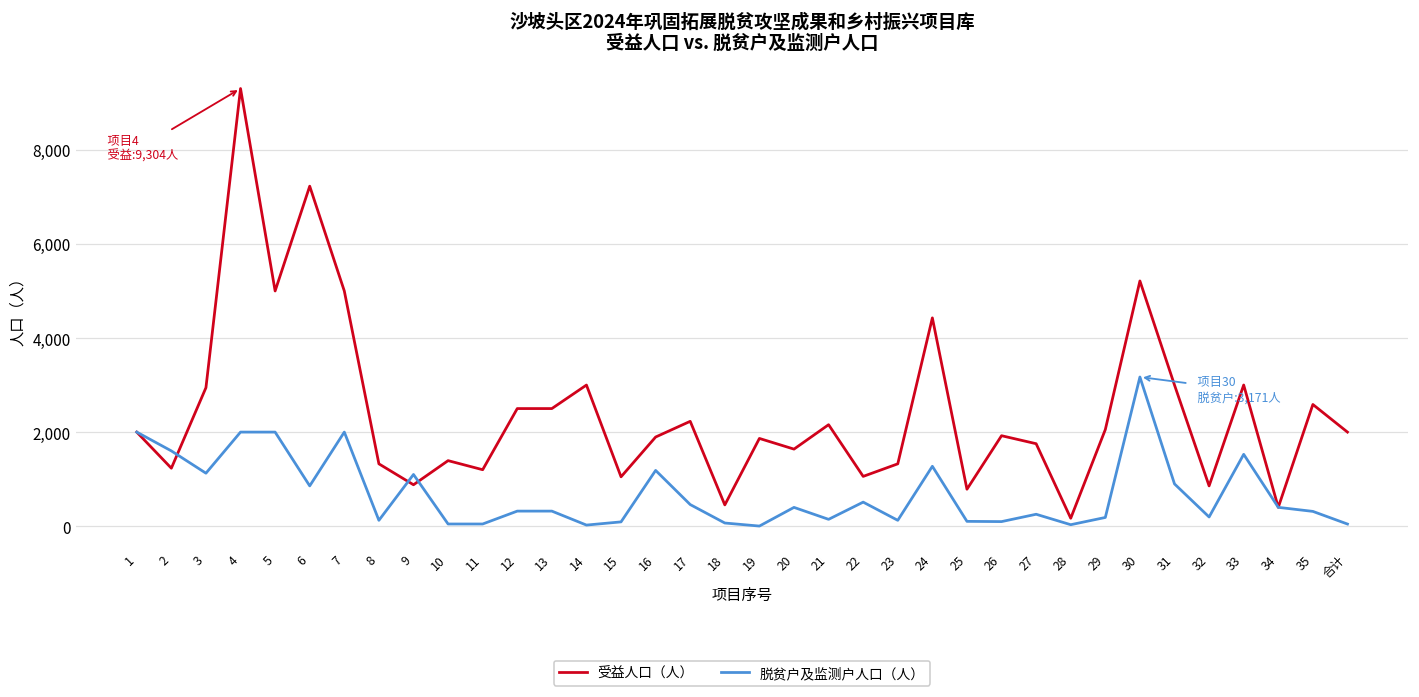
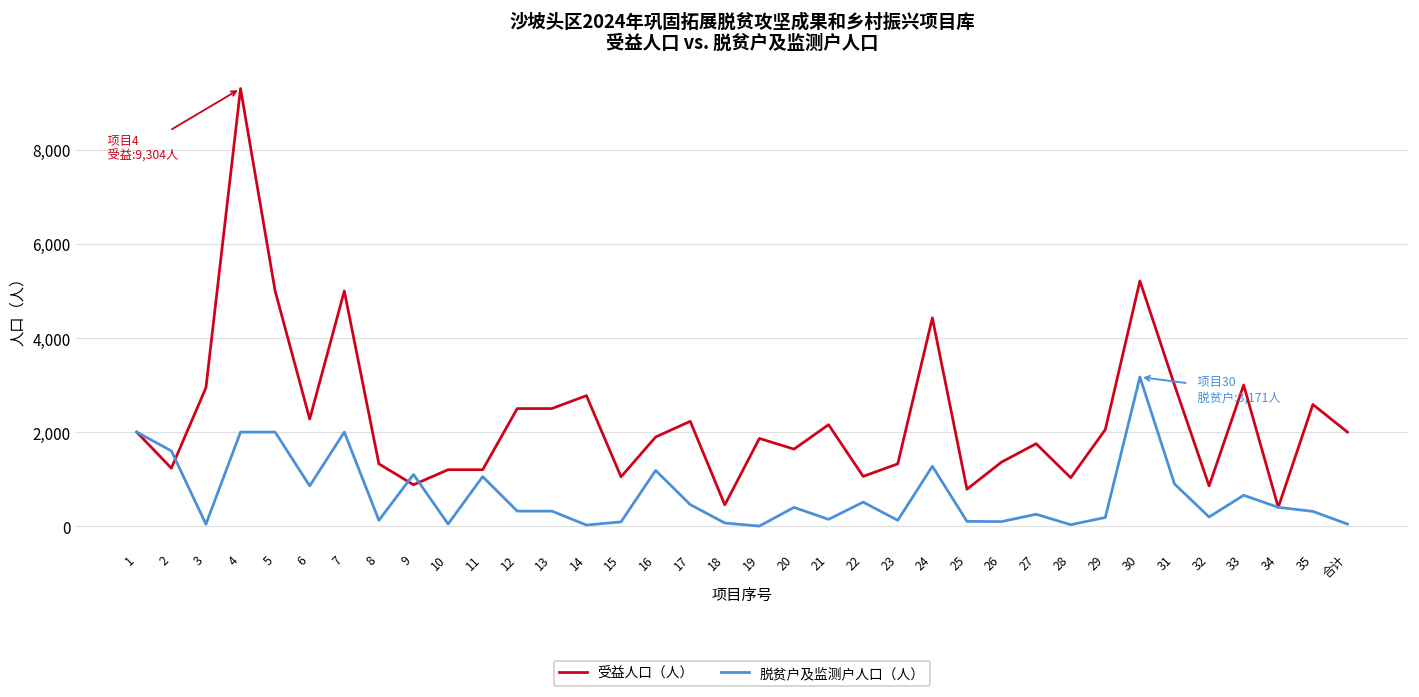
脱贫户及监测户人口（人）, 3: 1,100 -> 0
受益人口（人）, 6: 7,200 -> 2,300
受益人口（人）, 10: 1,400 -> 1,200
脱贫户及监测户人口（人）, 11: 0 -> 1,100
受益人口（人）, 14: 3,000 -> 2,800
受益人口（人）, 26: 1,900 -> 1,400
受益人口（人）, 28: 200 -> 1,000
脱贫户及监测户人口（人）, 33: 1,500 -> 700
